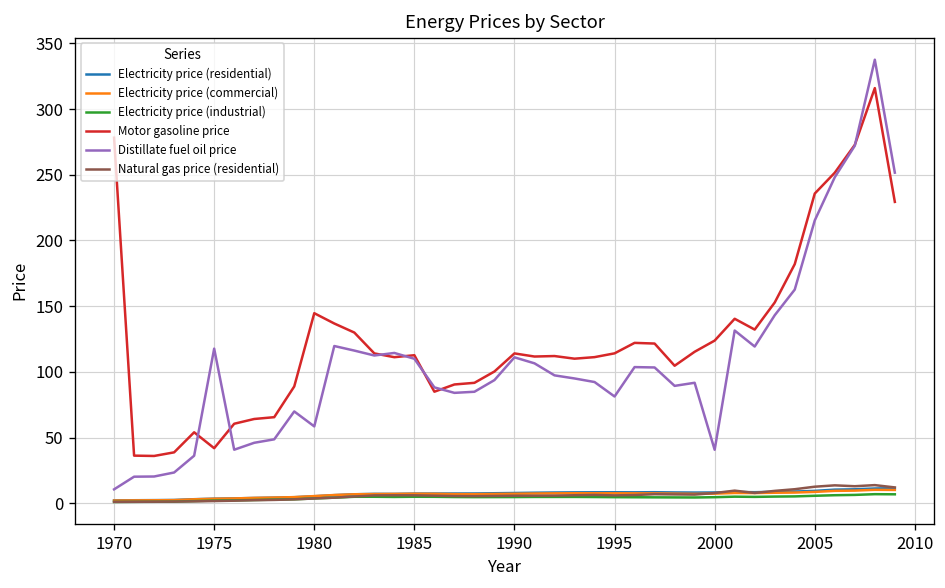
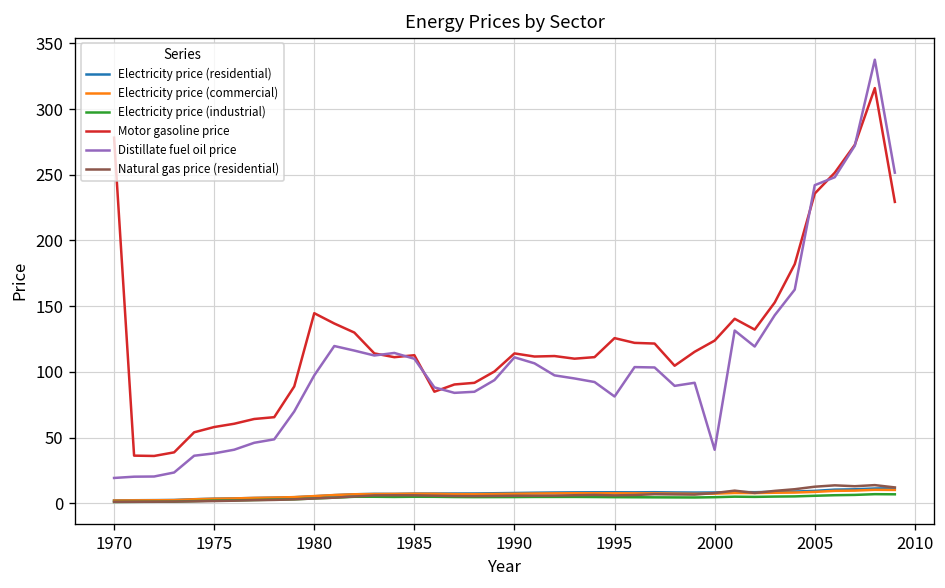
Distillate fuel oil price, 1970: 11 -> 19
Motor gasoline price, 1975: 42 -> 58
Distillate fuel oil price, 1975: 118 -> 38
Distillate fuel oil price, 1980: 59 -> 97
Motor gasoline price, 1995: 114 -> 126
Distillate fuel oil price, 2005: 215 -> 242
